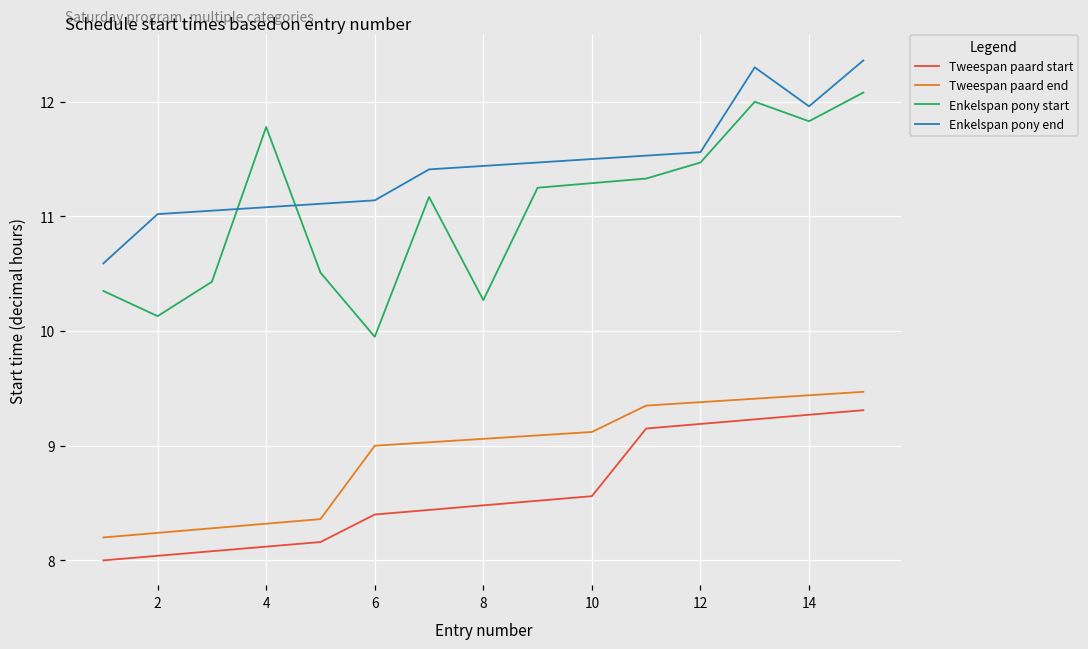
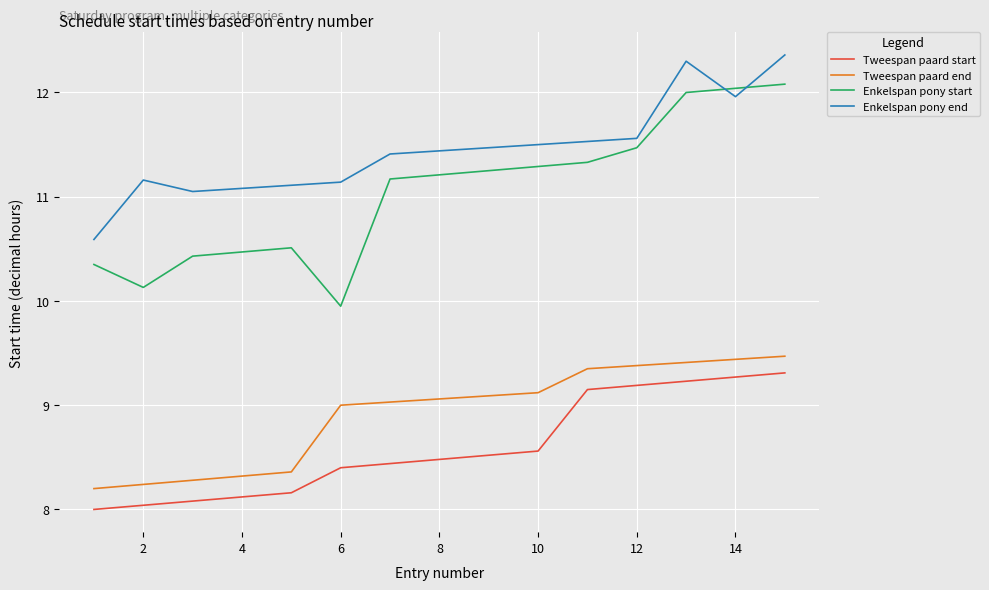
Enkelspan pony end, 2: 11.02 -> 11.16
Enkelspan pony start, 4: 11.78 -> 10.47
Enkelspan pony start, 8: 10.27 -> 11.21
Enkelspan pony start, 14: 11.83 -> 12.04
